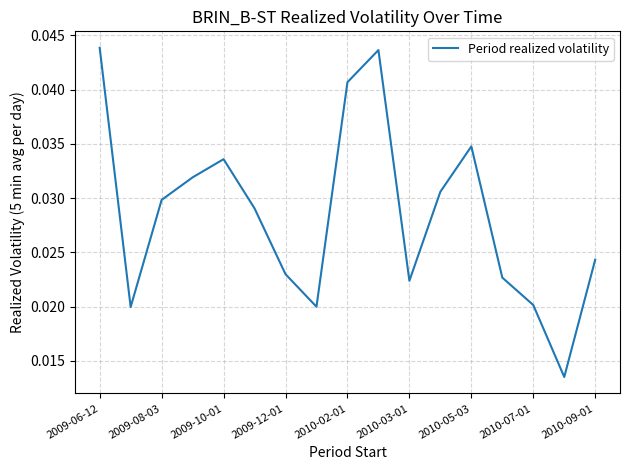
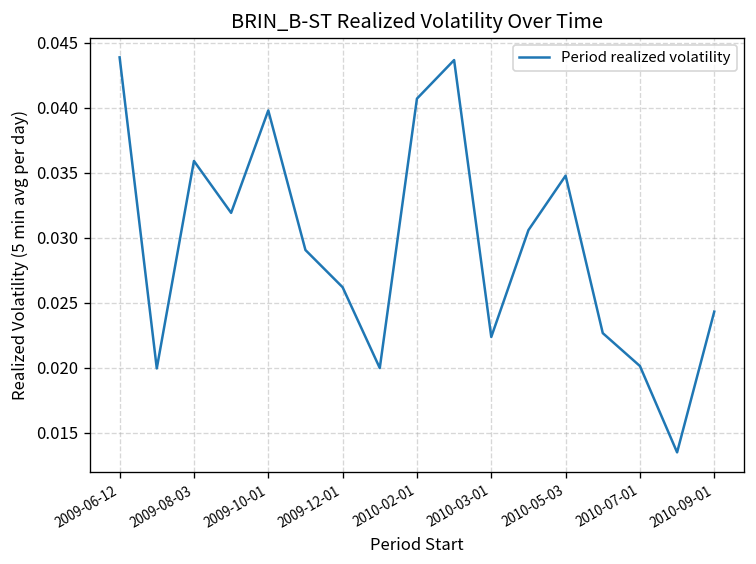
2009-08-03: 0.0298 -> 0.0359
2009-10-01: 0.0336 -> 0.0398
2009-12-01: 0.0230 -> 0.0262
